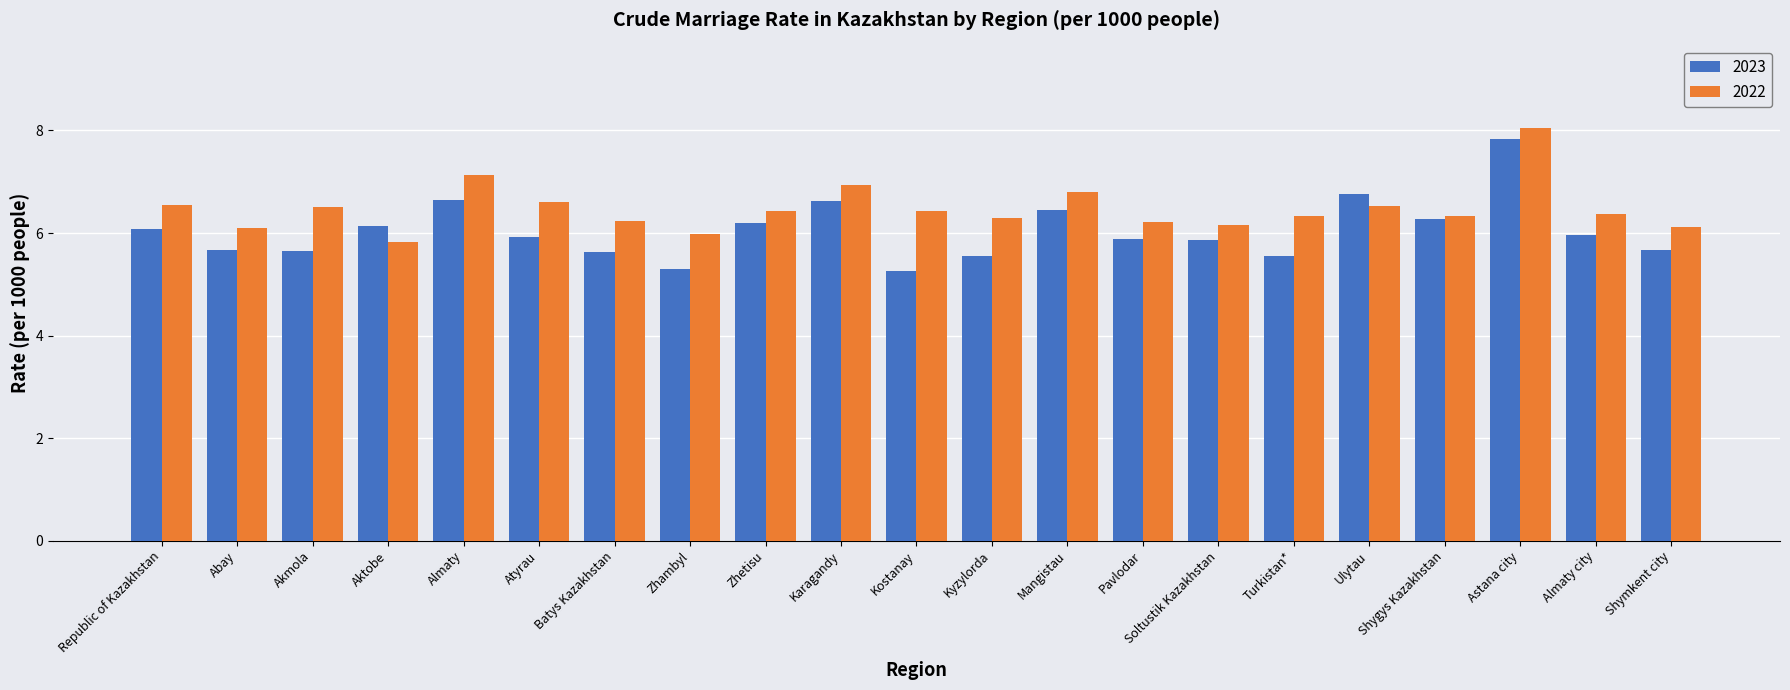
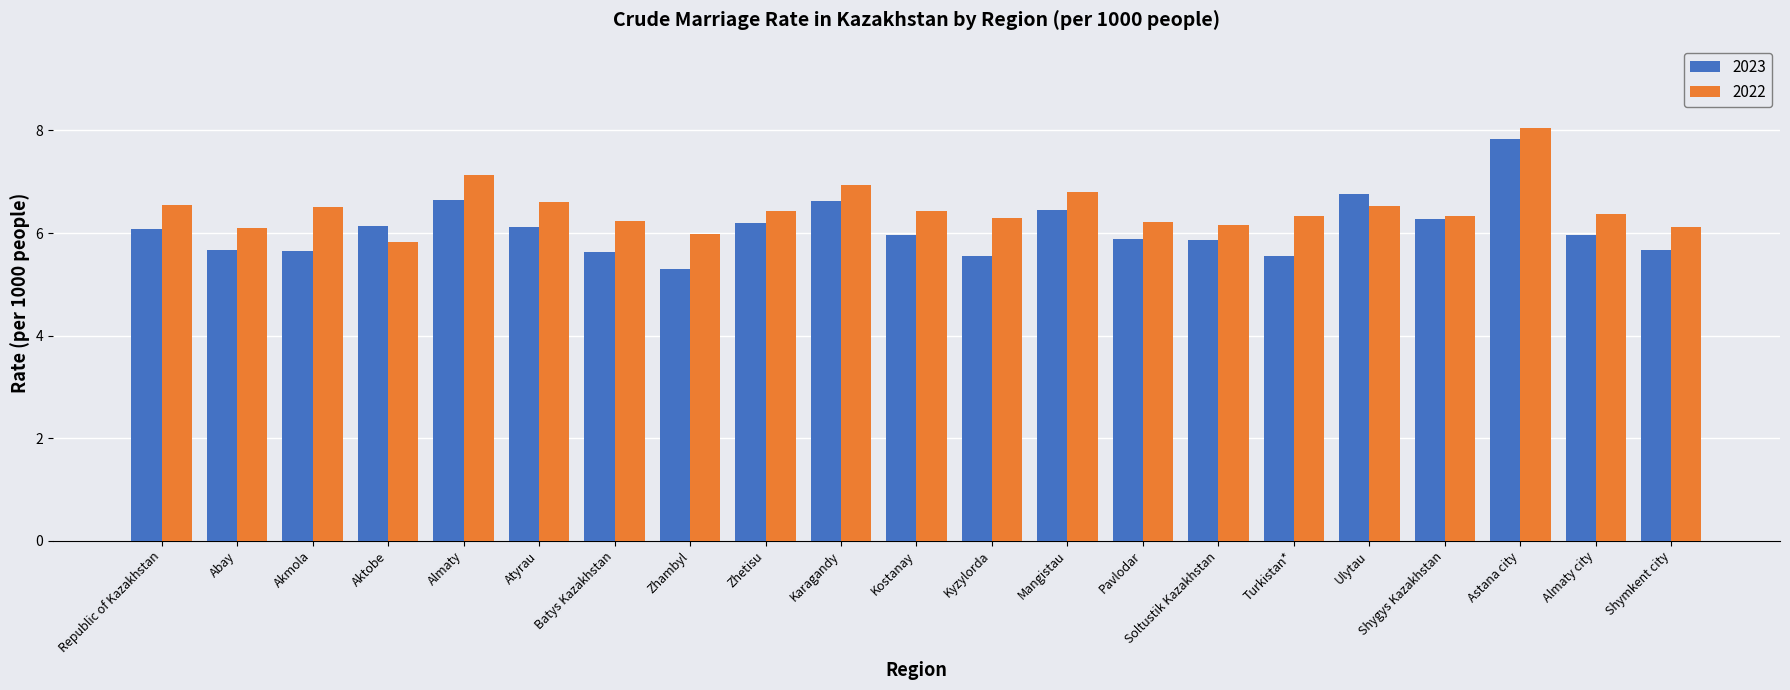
2023, Atyrau: 5.9 -> 6.1
2023, Kostanay: 5.3 -> 6.0
